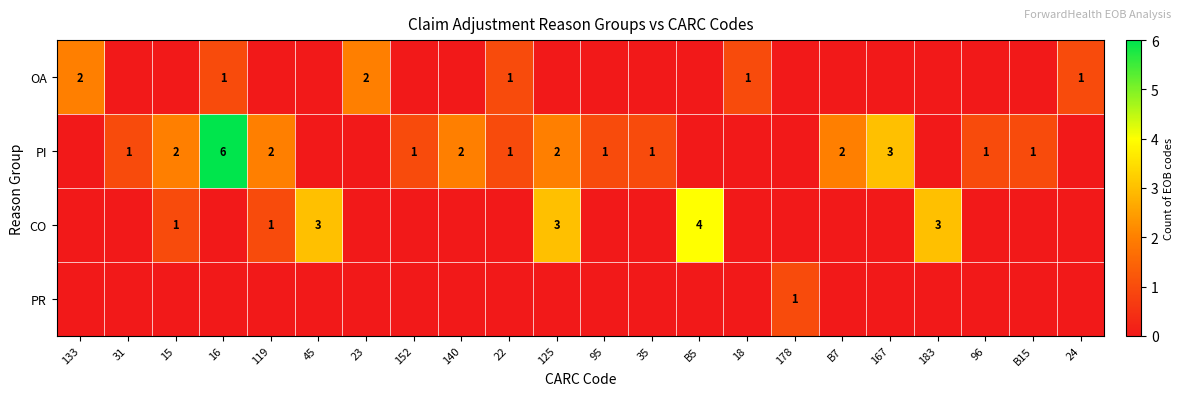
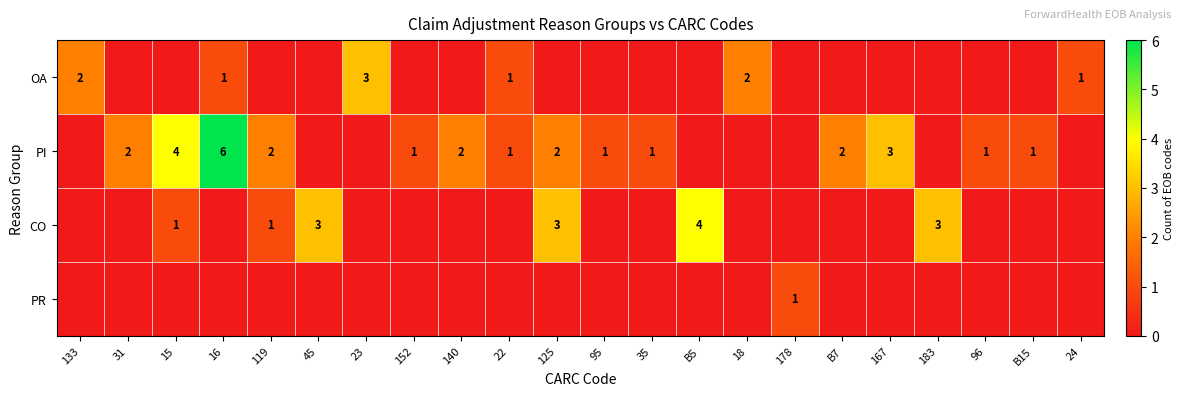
OA, 23: 2 -> 3
OA, 18: 1 -> 2
PI, 31: 1 -> 2
PI, 15: 2 -> 4
